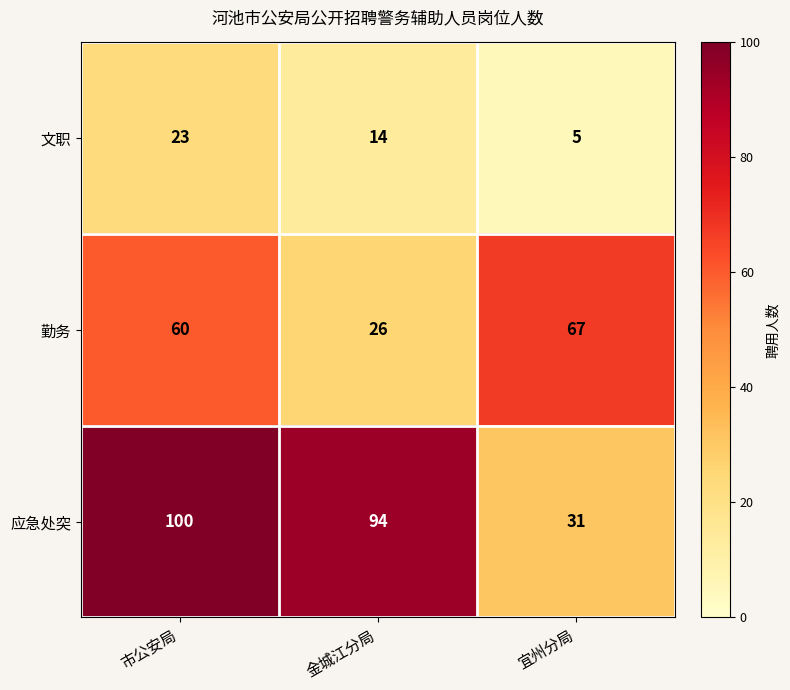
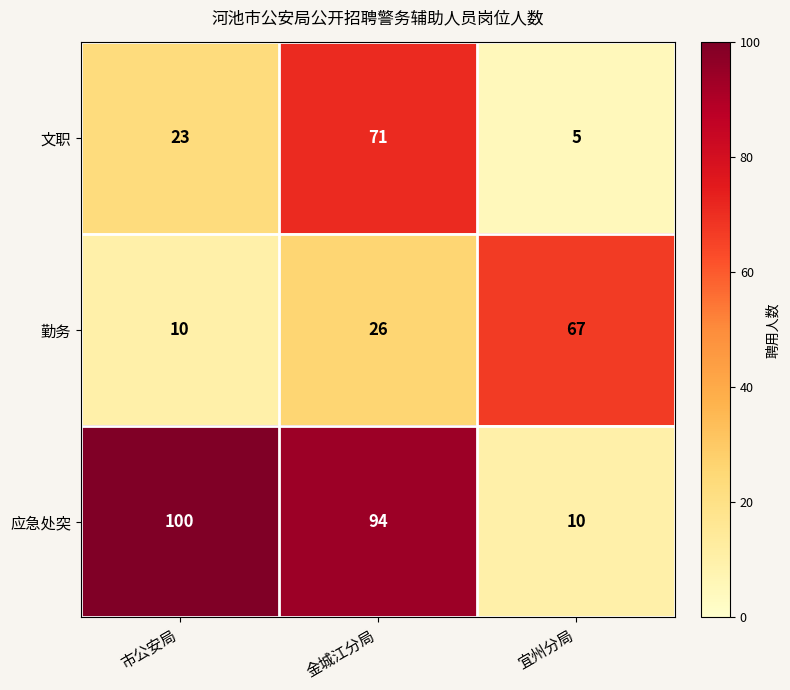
文职, 金城江分局: 14 -> 71
勤务, 市公安局: 60 -> 10
应急处突, 宜州分局: 31 -> 10
